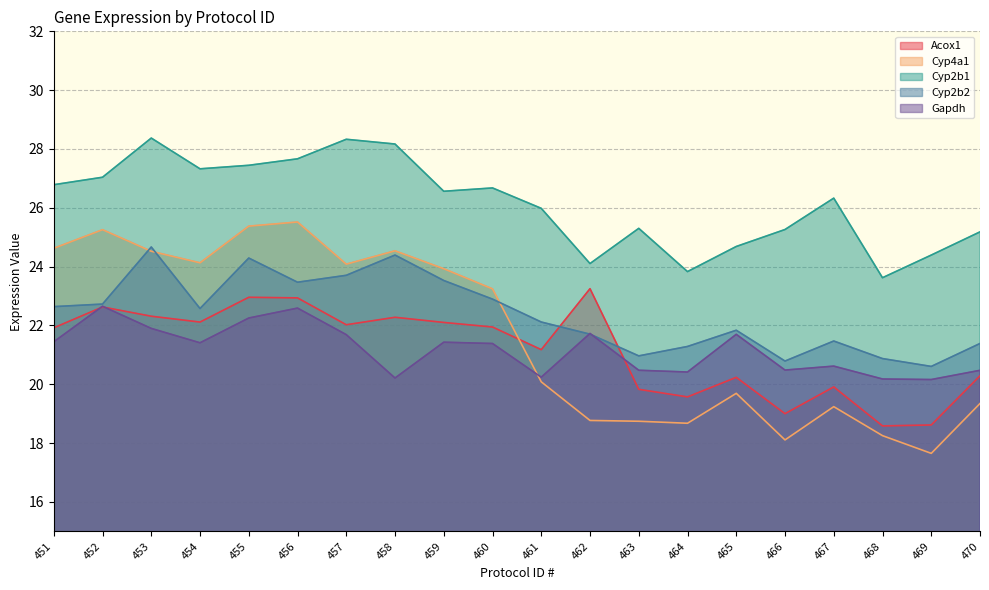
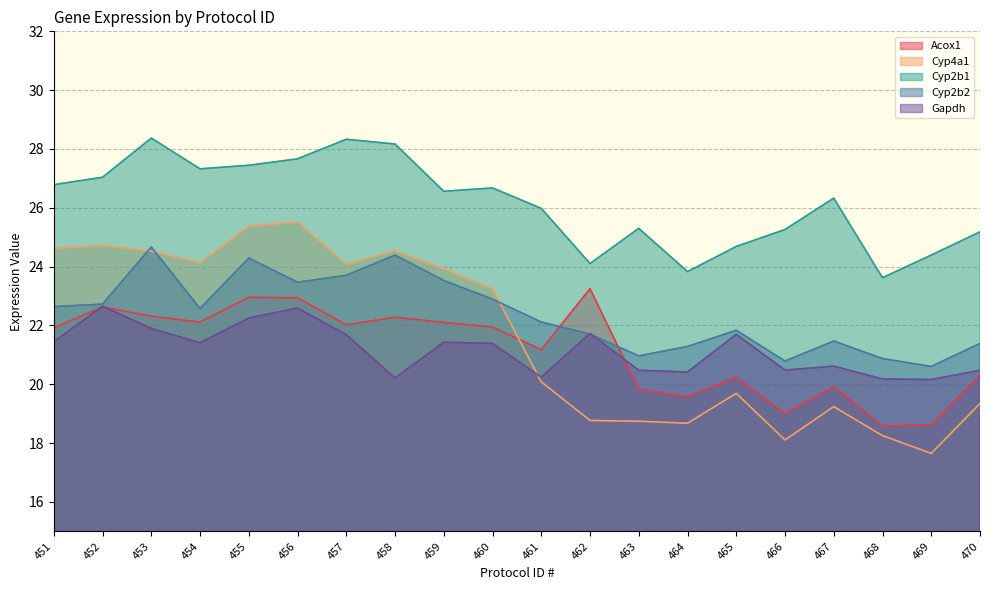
Cyp4a1, 452: 25.3 -> 24.7
